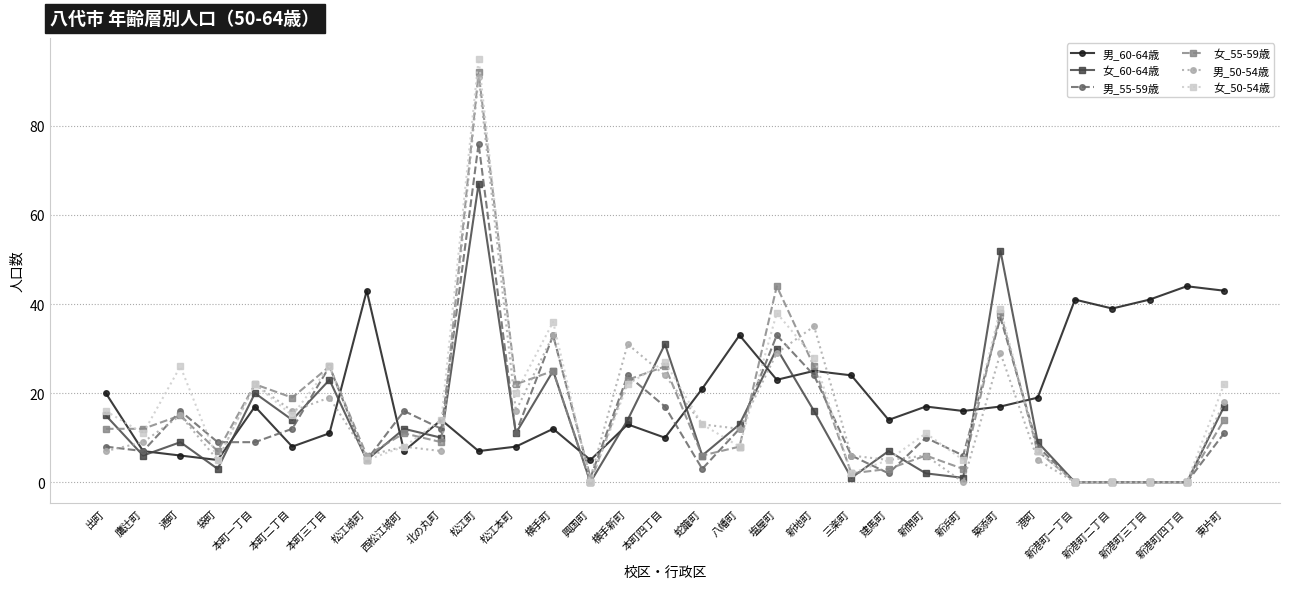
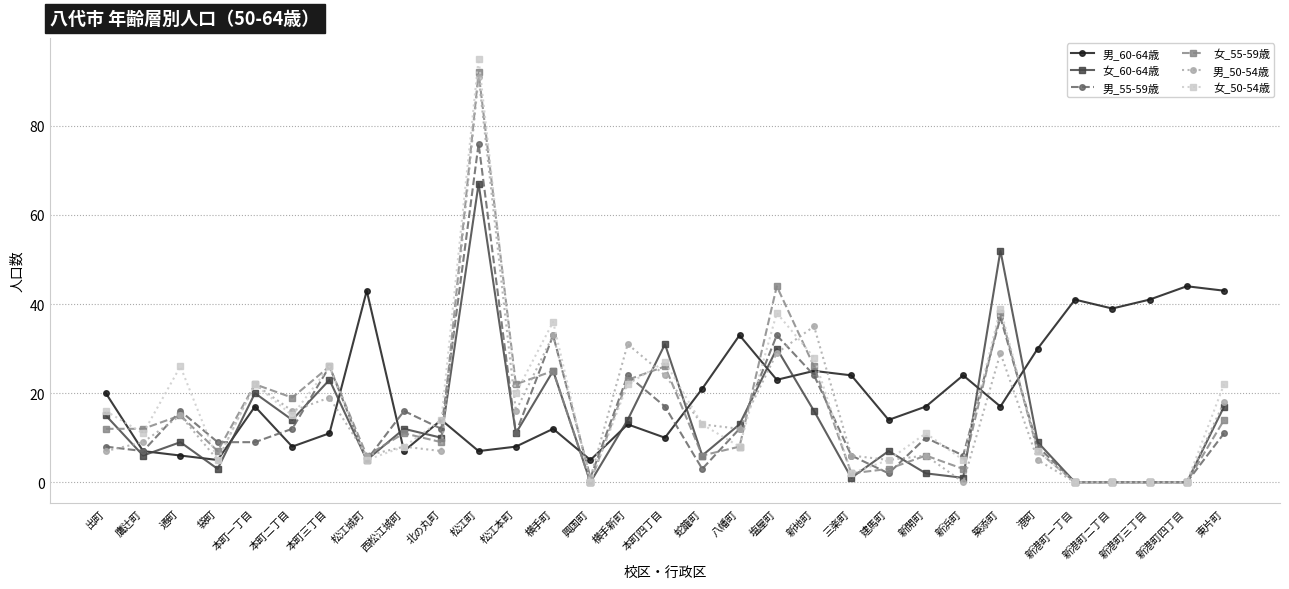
男_60-64歳, 新浜町: 16 -> 24
男_60-64歳, 港町: 19 -> 30
